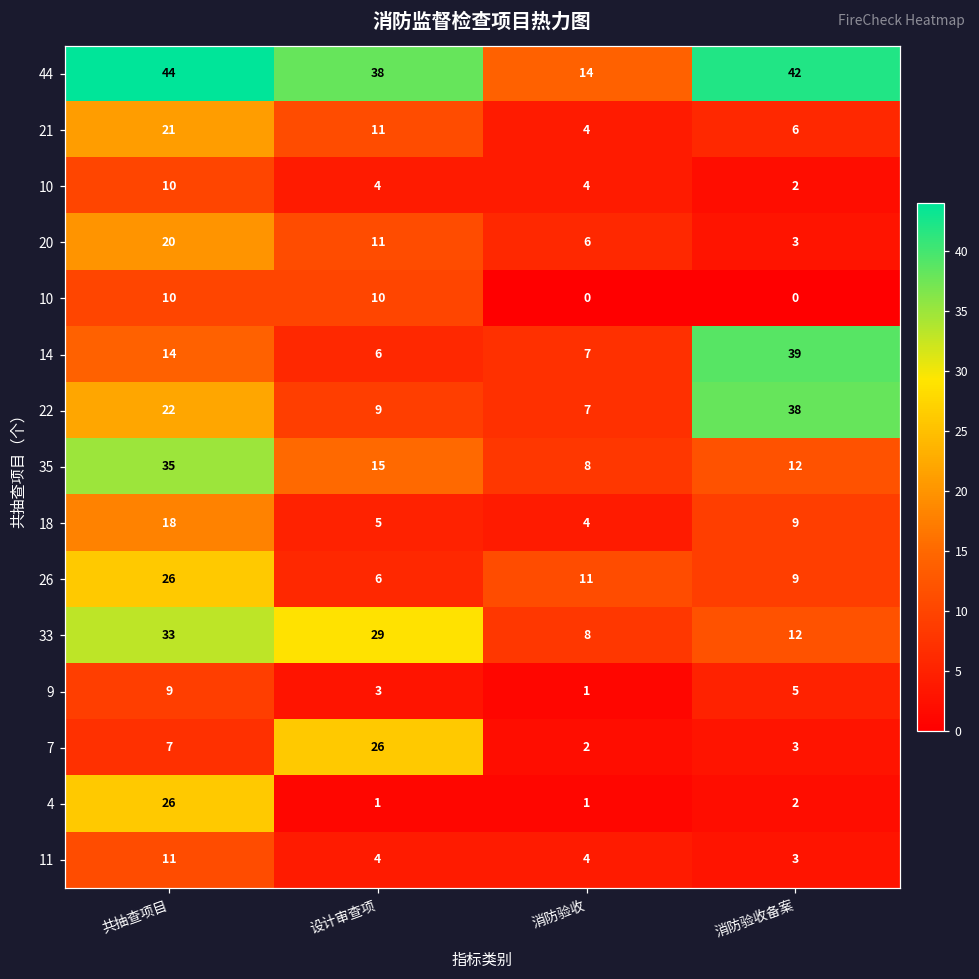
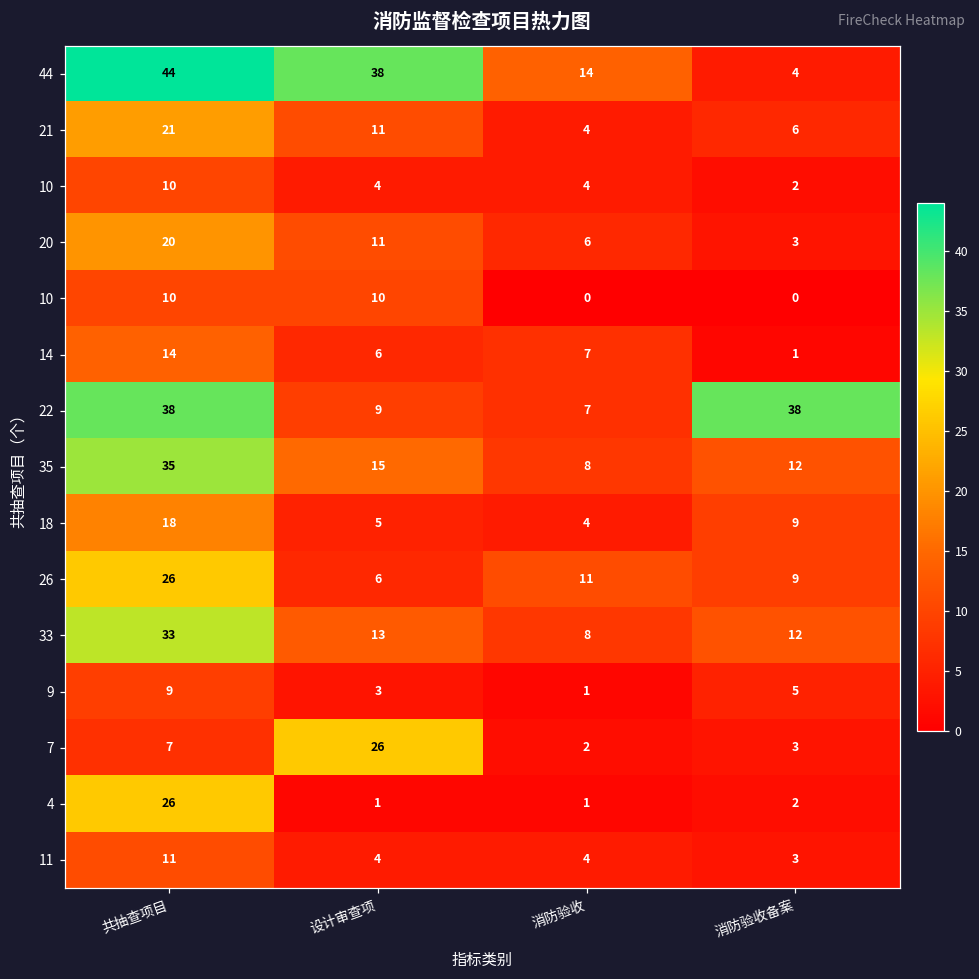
44, 消防验收备案: 42 -> 4
14, 消防验收备案: 39 -> 1
22, 共抽查项目: 22 -> 38
33, 设计审查项: 29 -> 13
